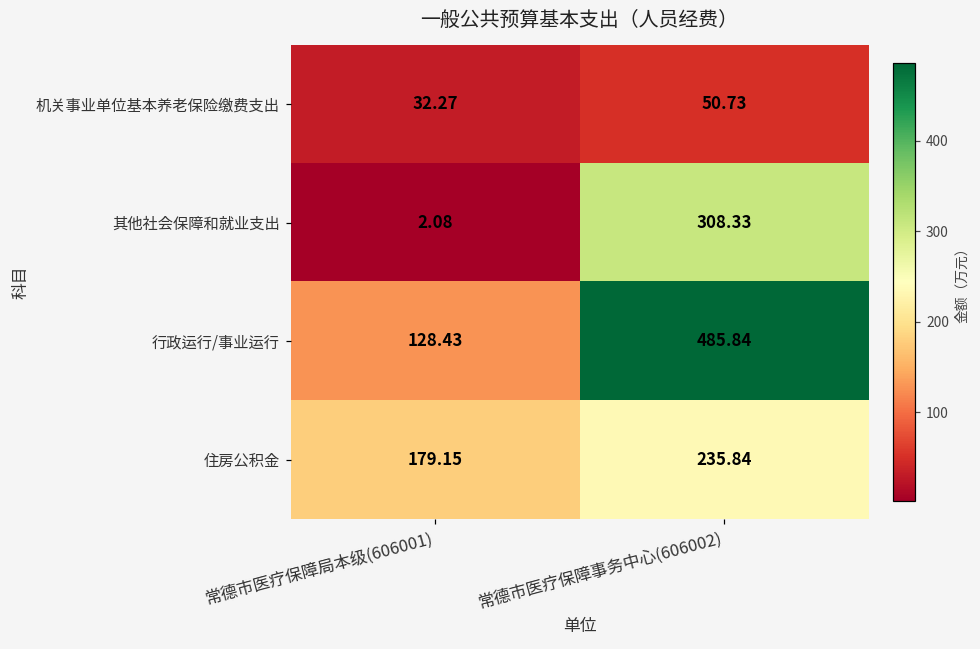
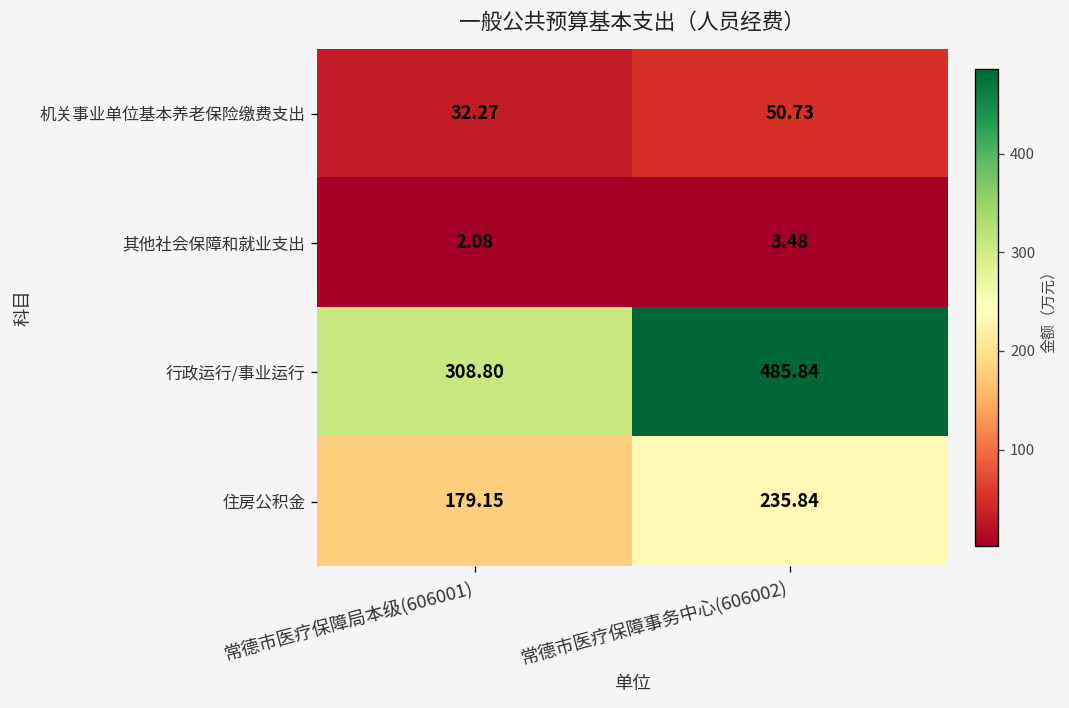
其他社会保障和就业支出, 常德市医疗保障事务中心(606002): 308.33 -> 3.48
行政运行/事业运行, 常德市医疗保障局本级(606001): 128.43 -> 308.80
